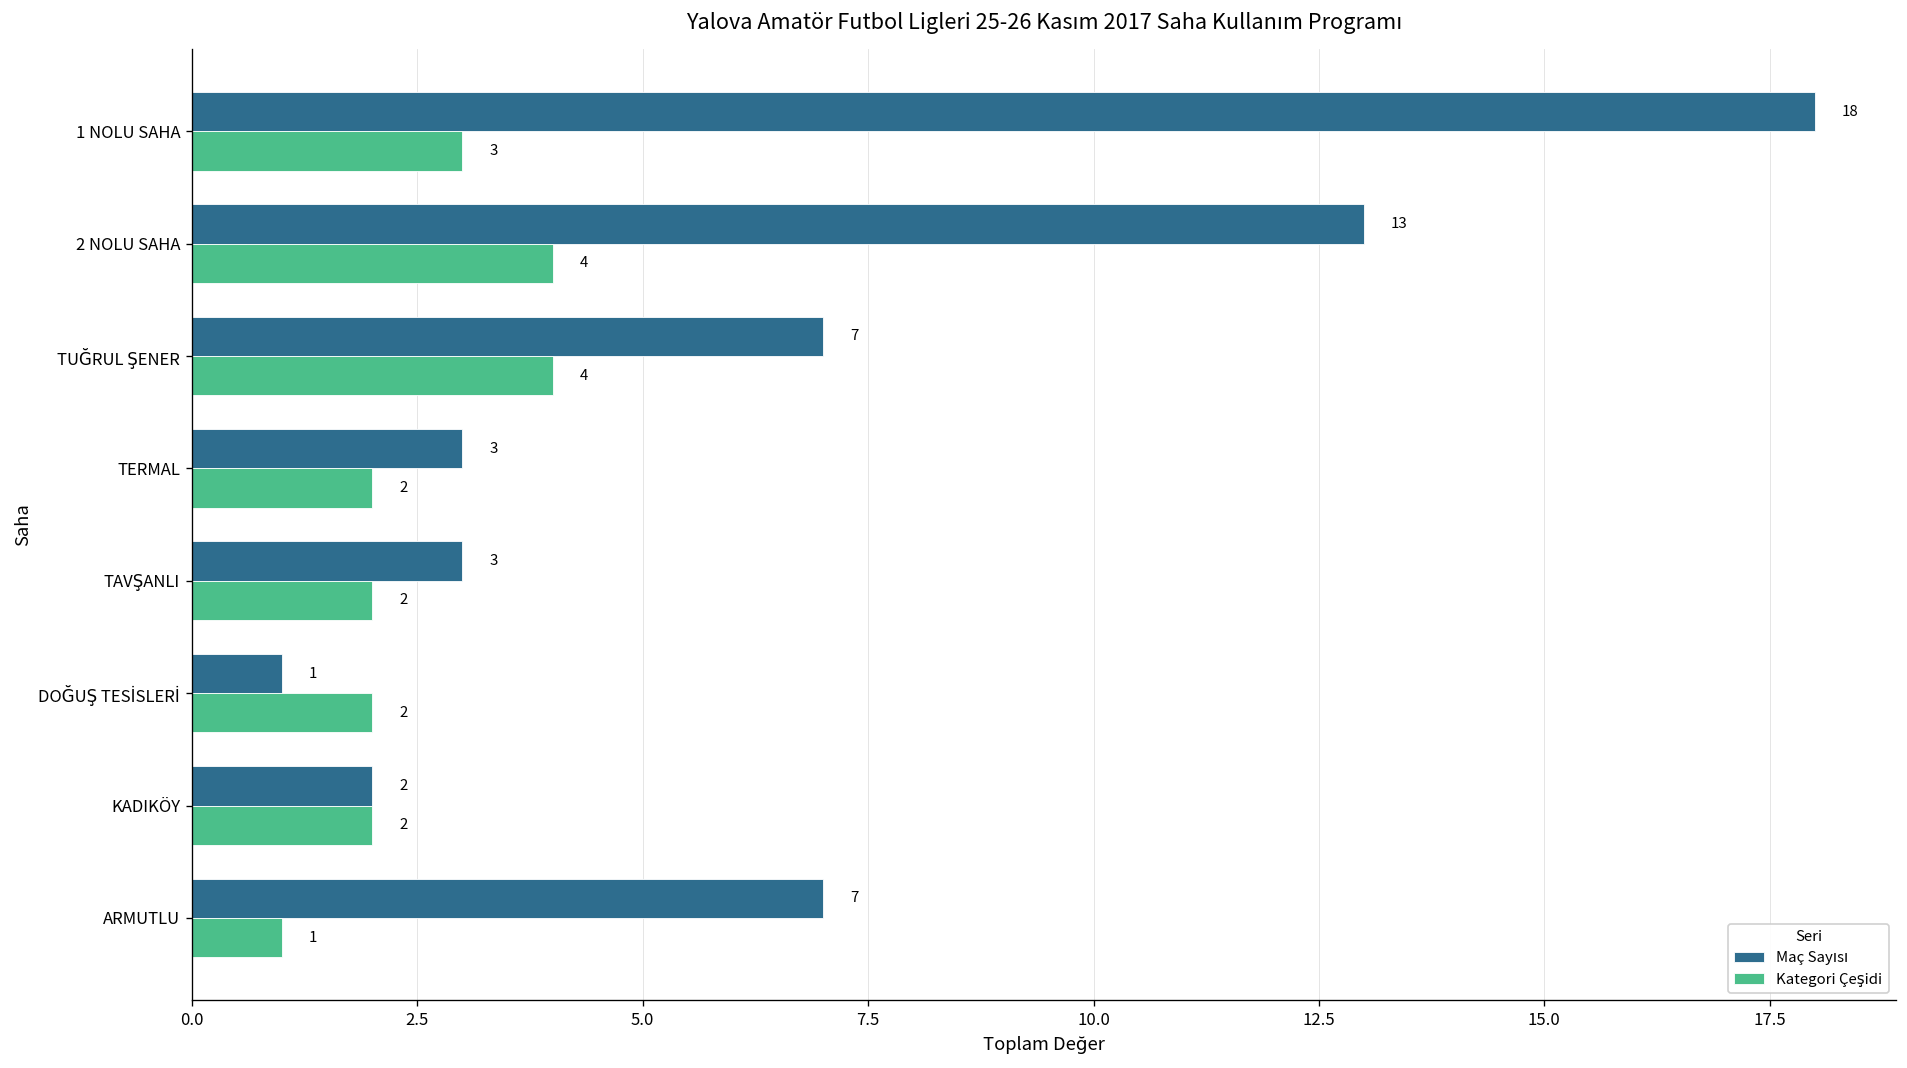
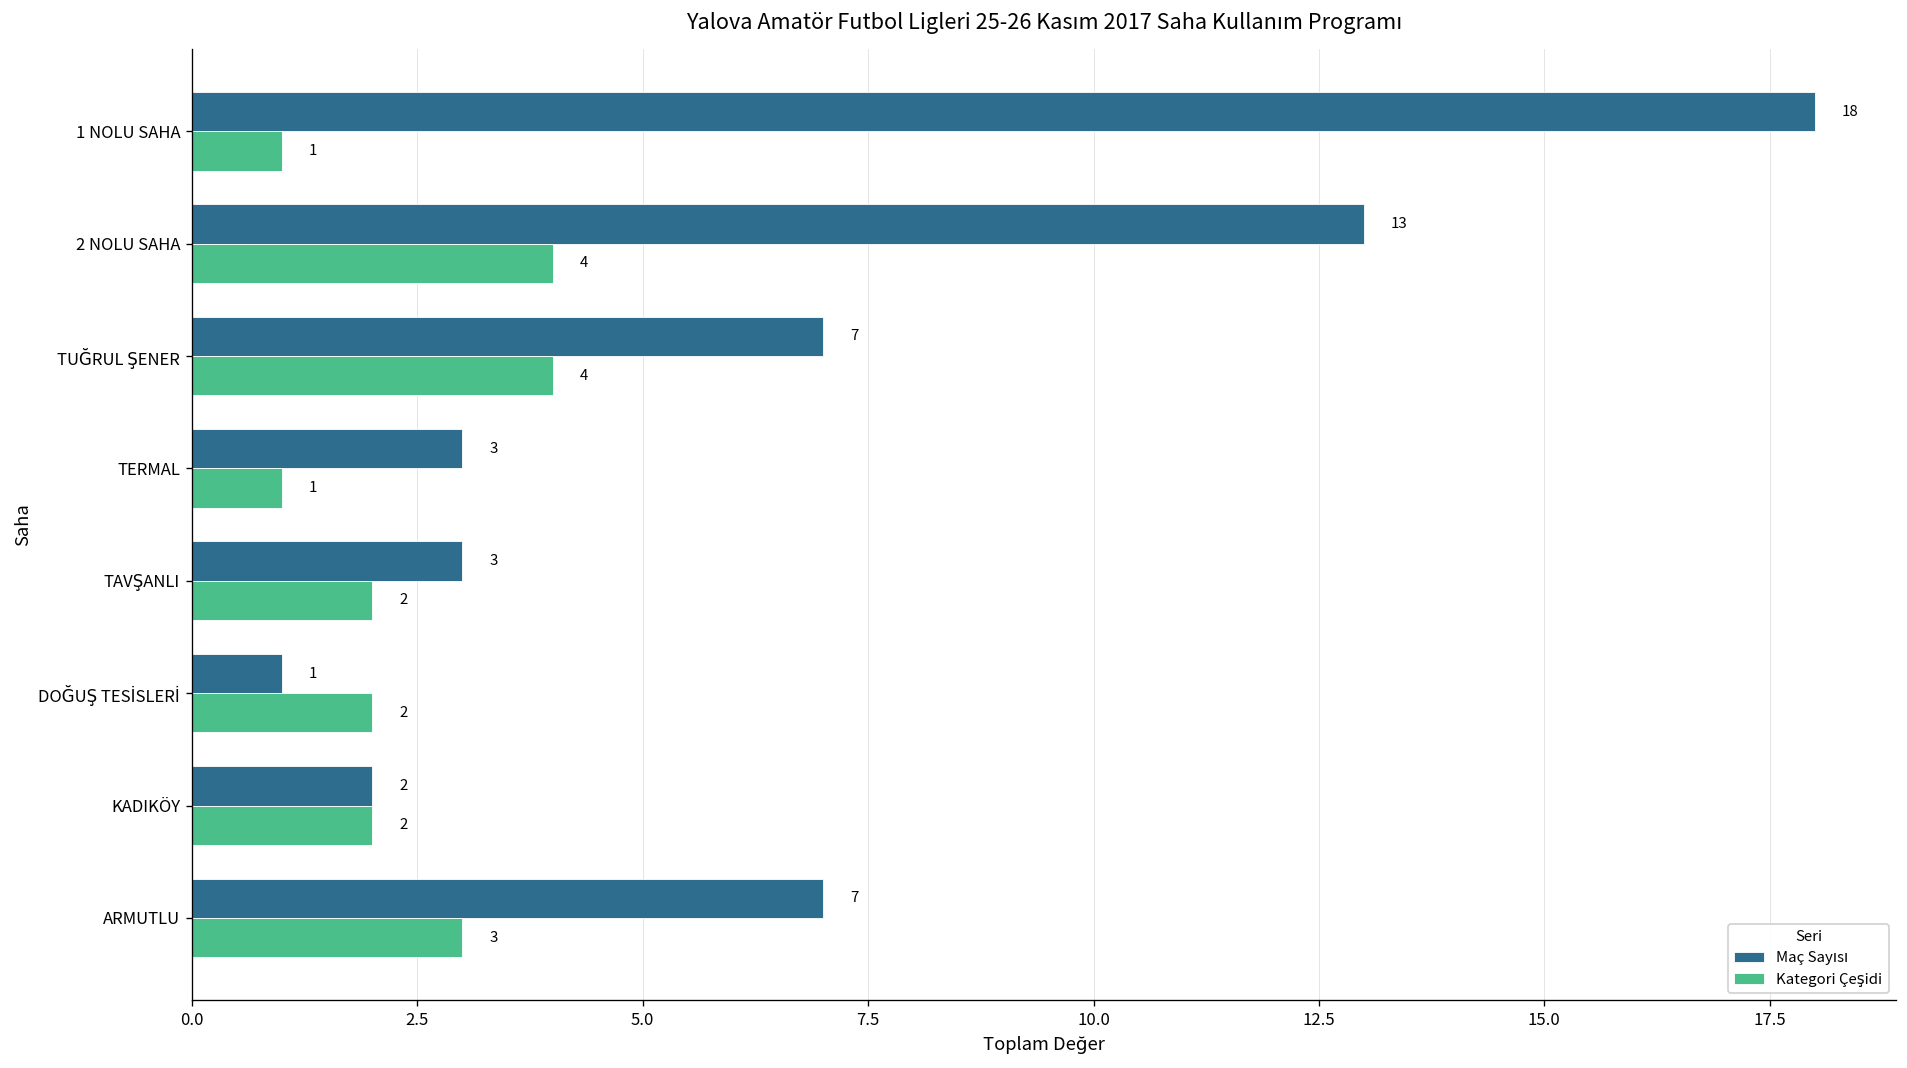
Kategori Çeşidi, 1 NOLU SAHA: 3 -> 1
Kategori Çeşidi, TERMAL: 2 -> 1
Kategori Çeşidi, ARMUTLU: 1 -> 3
